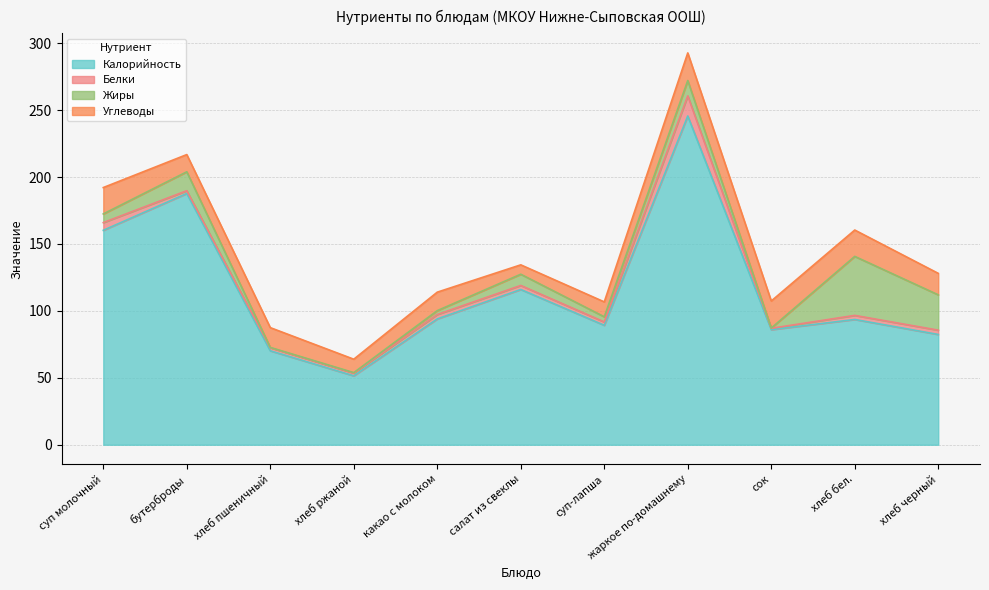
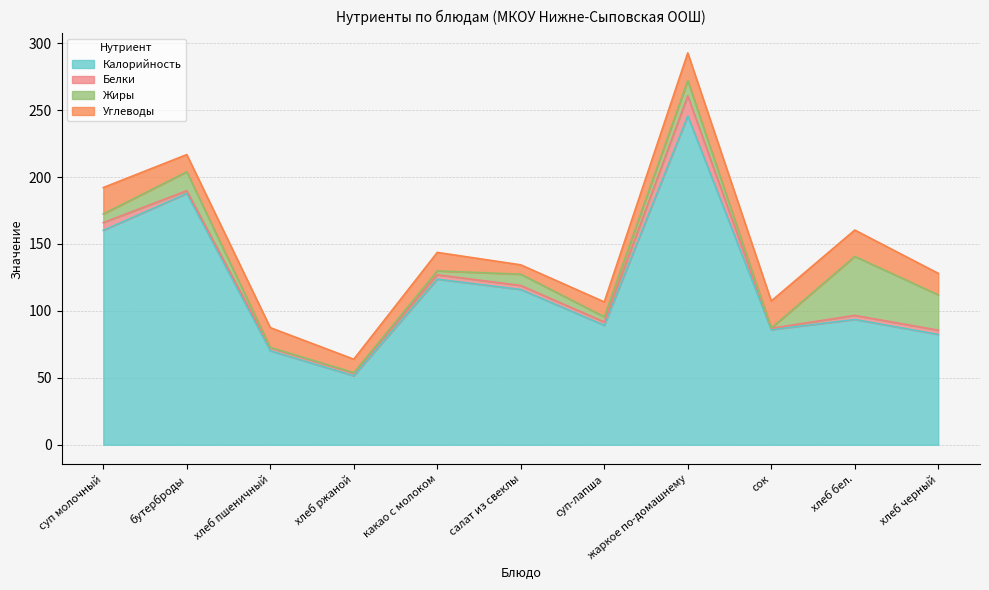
Калорийность, какао с молоком: 94 -> 124
